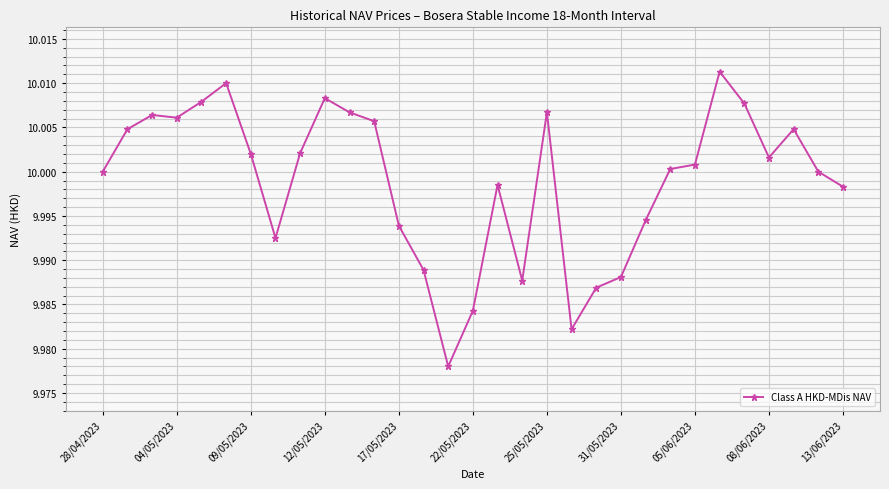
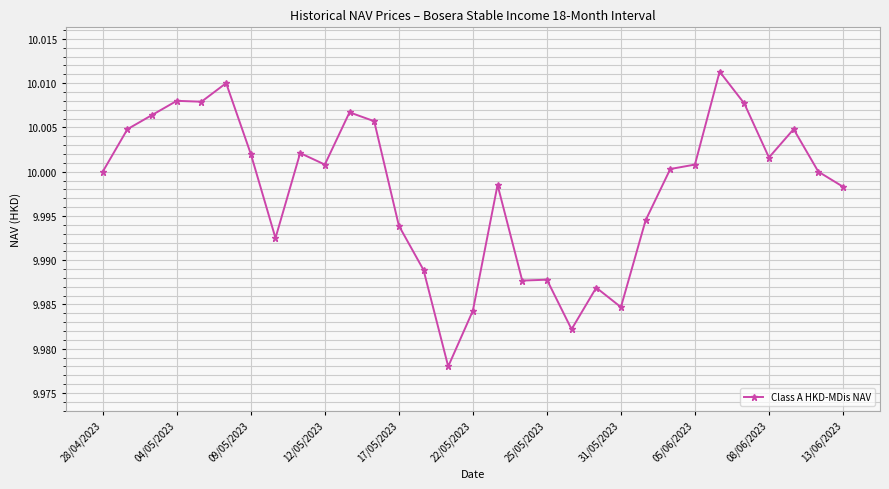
04/05/2023: 10.006 -> 10.008
12/05/2023: 10.008 -> 10.001
25/05/2023: 10.007 -> 9.988
31/05/2023: 9.988 -> 9.985
